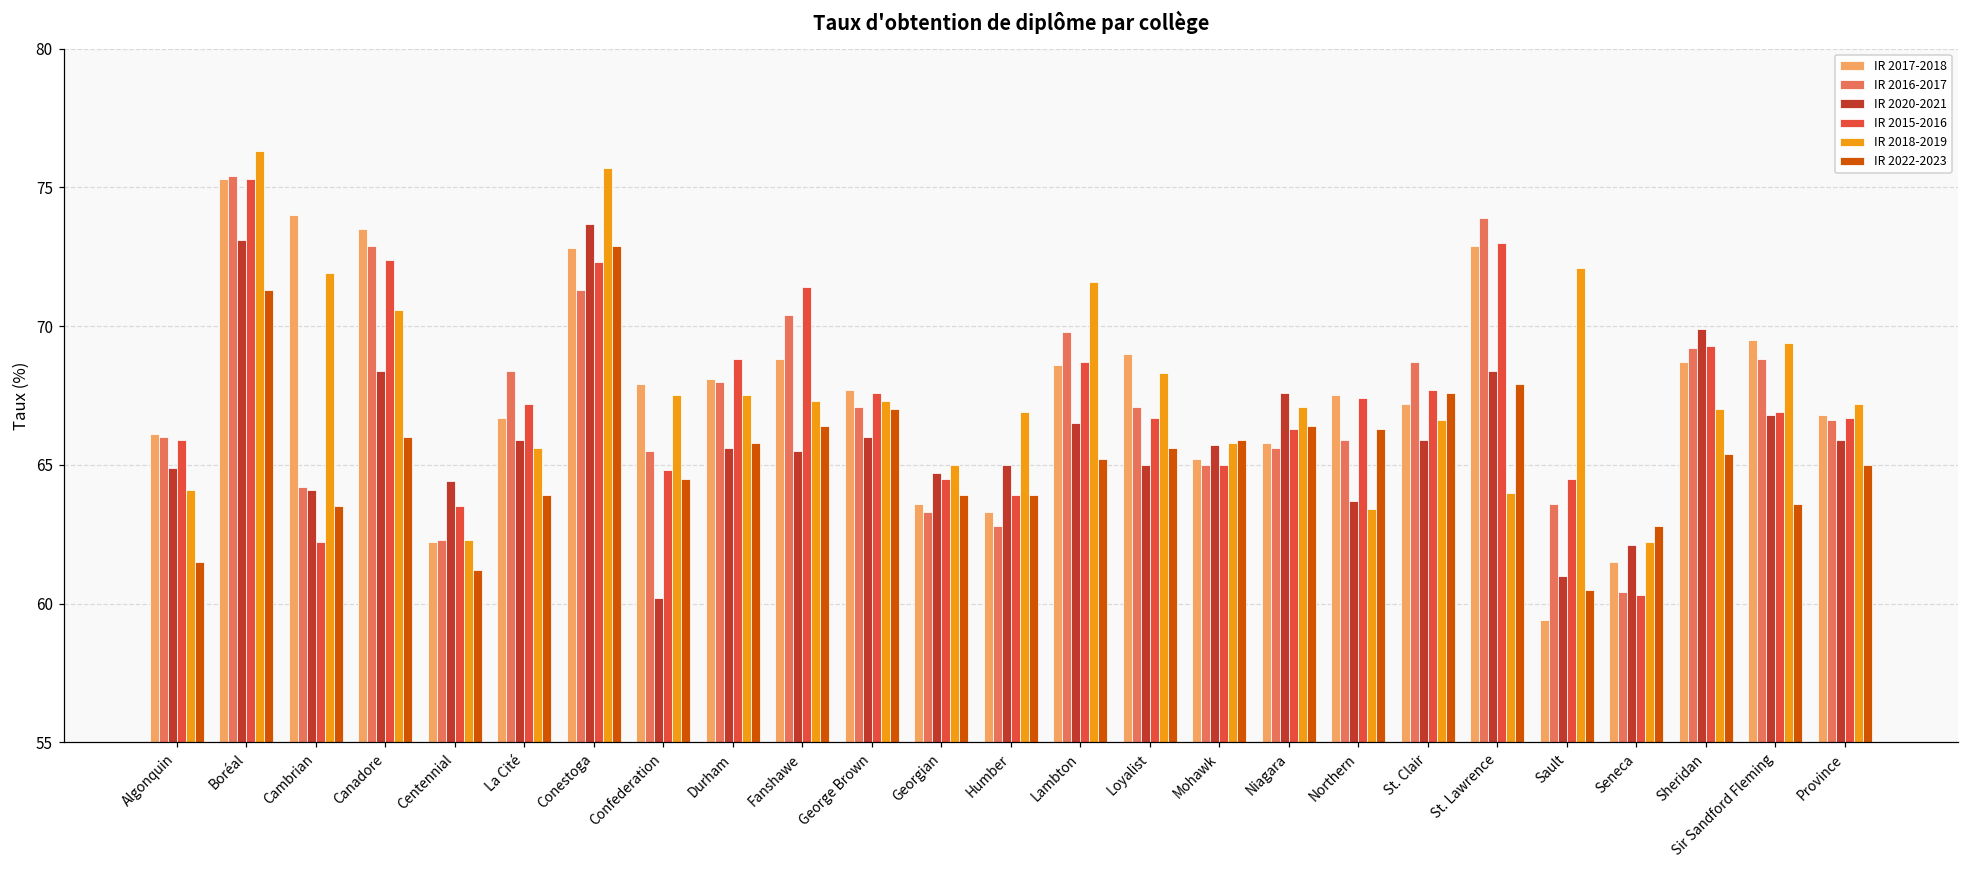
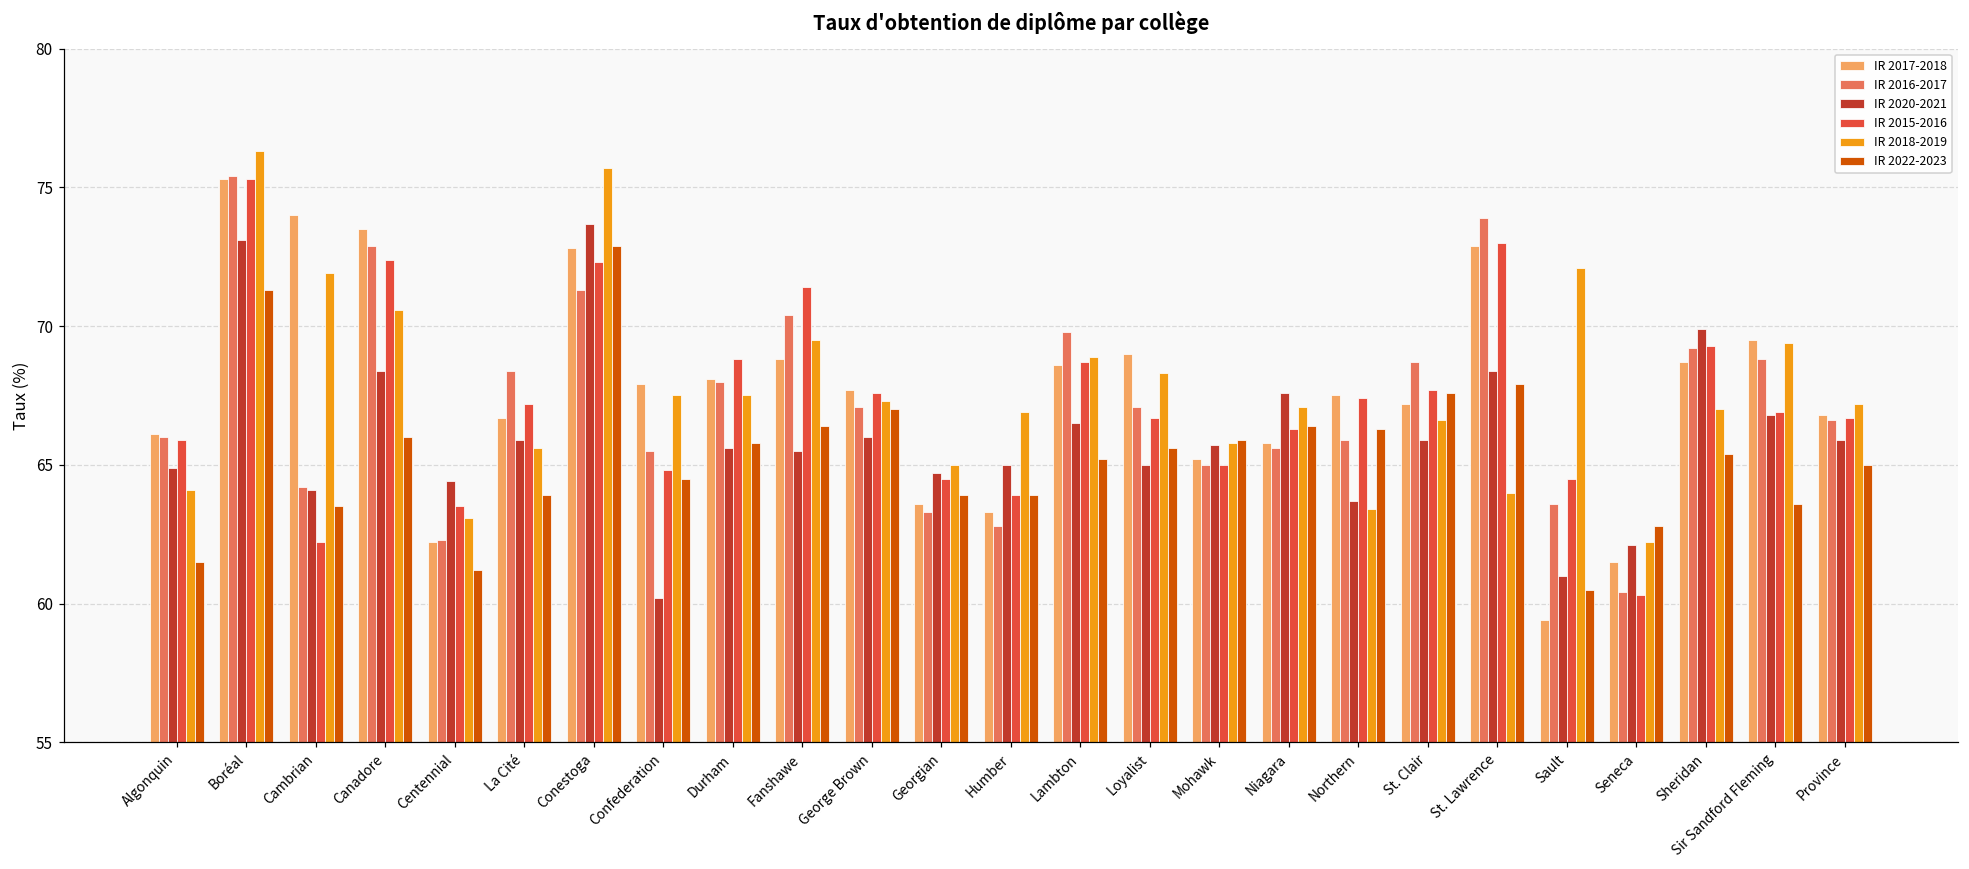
IR 2018-2019, Centennial: 62.3 -> 63.1
IR 2018-2019, Fanshawe: 67.3 -> 69.5
IR 2018-2019, Lambton: 71.6 -> 68.9
